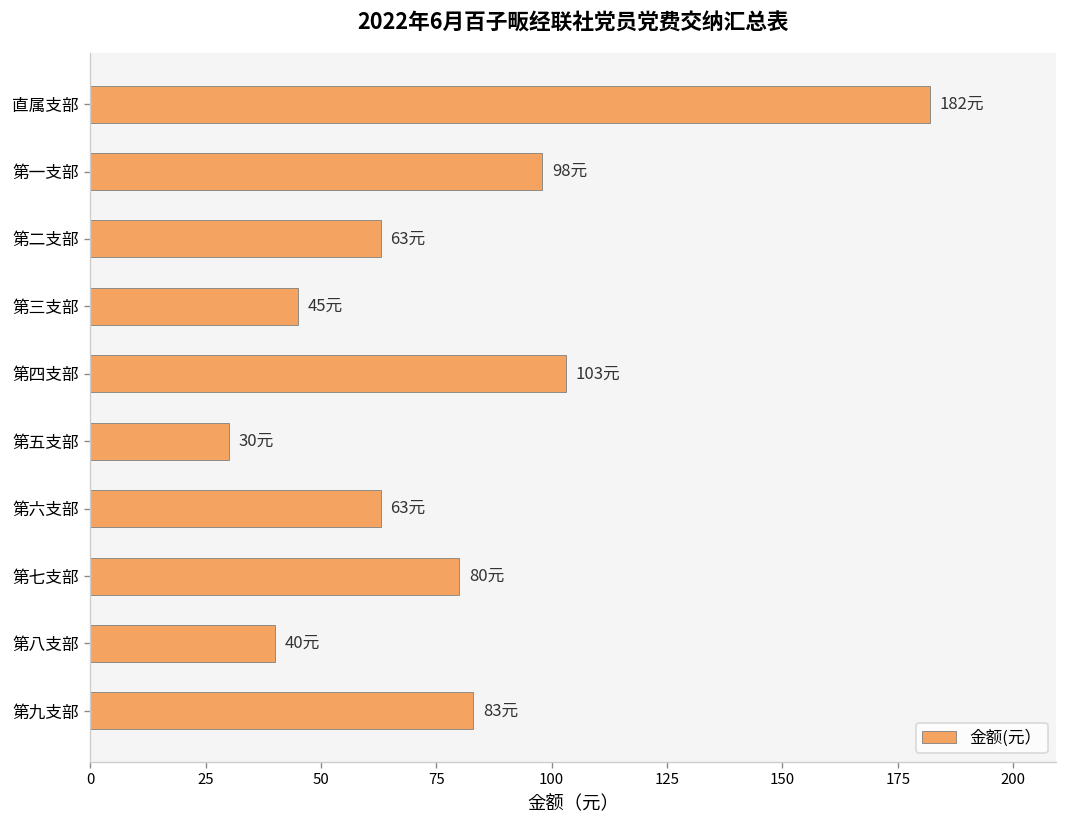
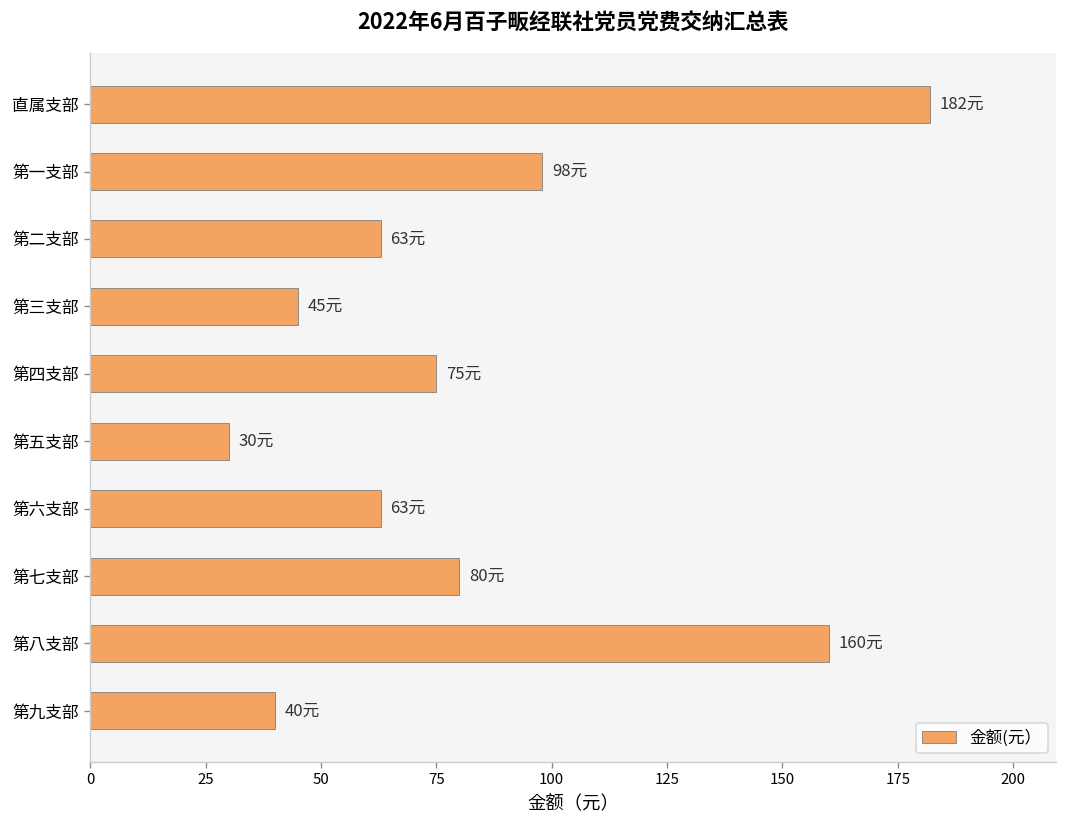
第四支部: 103元 -> 75元
第八支部: 40元 -> 160元
第九支部: 83元 -> 40元
